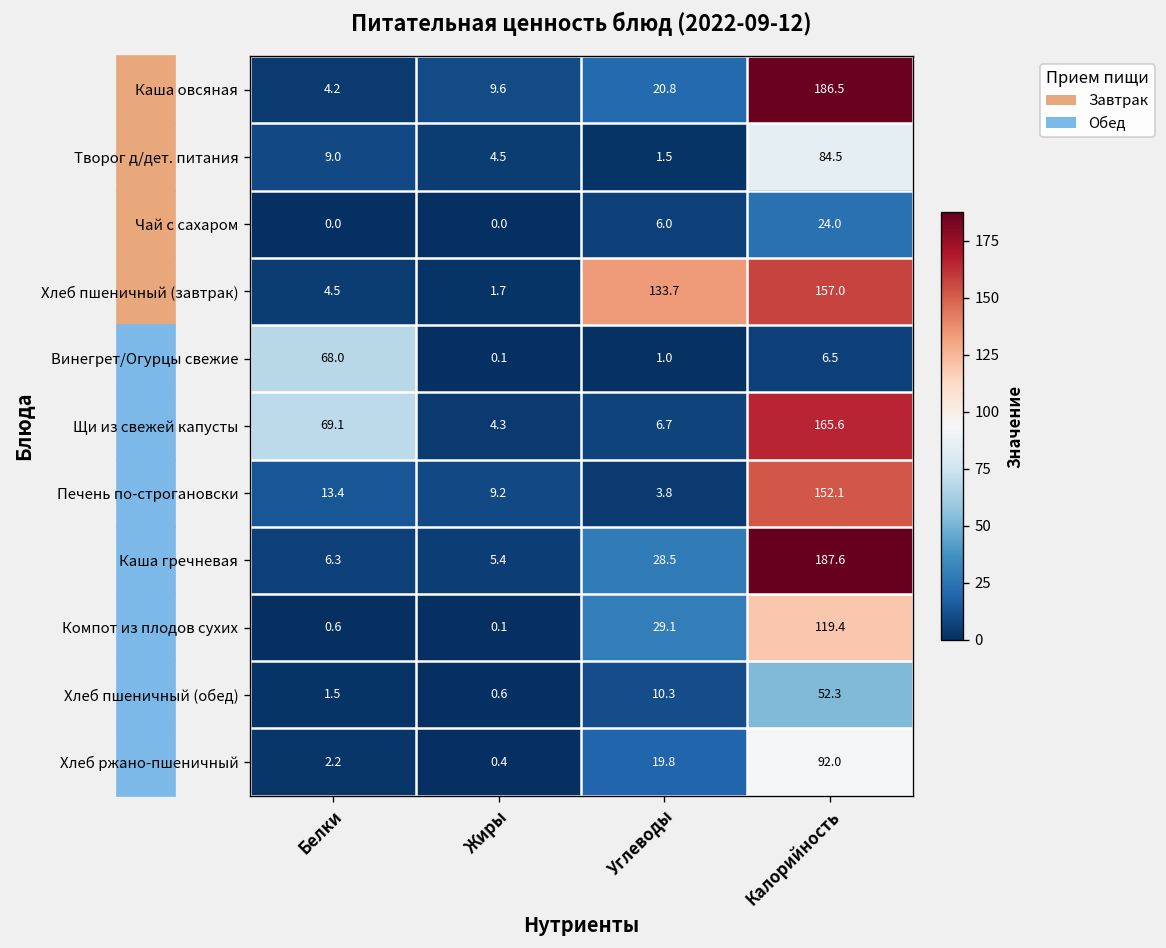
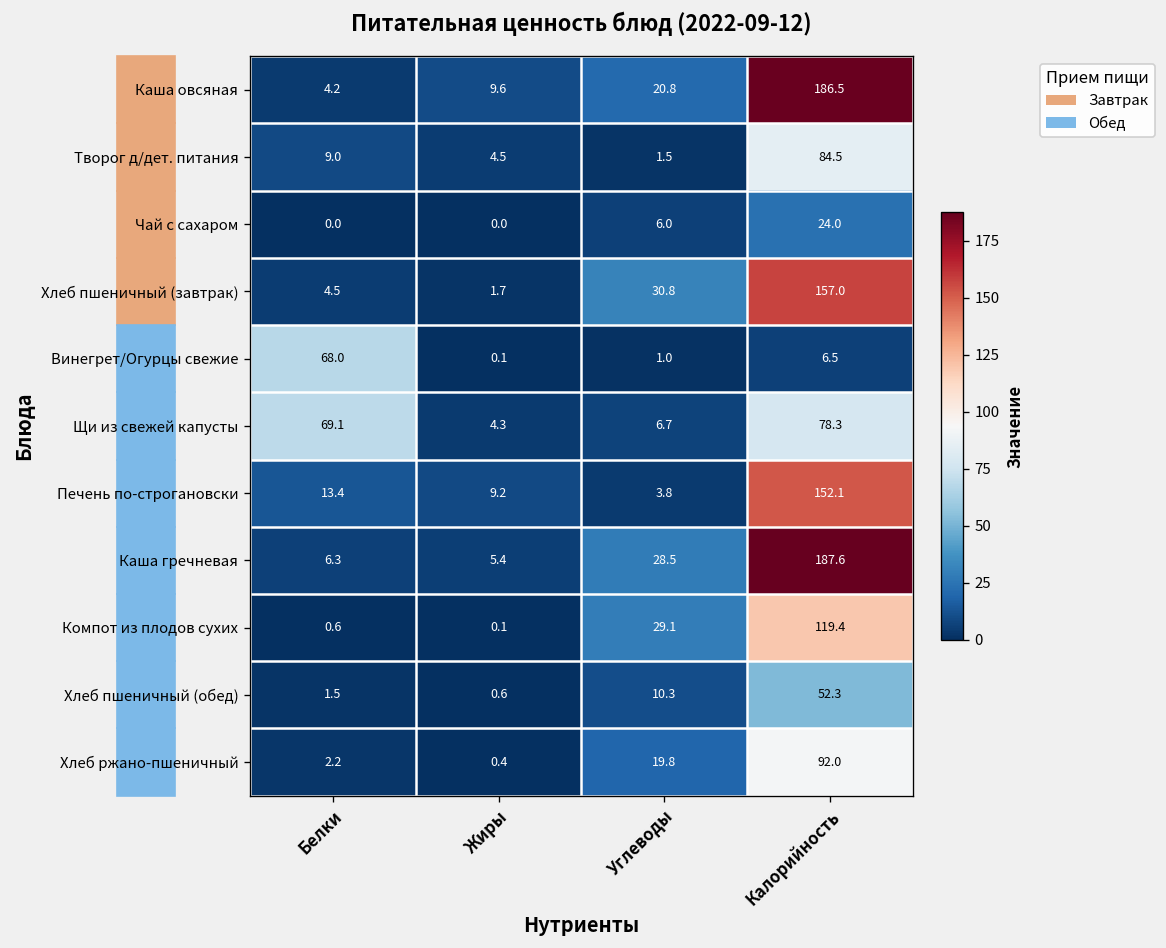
Хлеб пшеничный (завтрак), Углеводы: 133.7 -> 30.8
Щи из свежей капусты, Калорийность: 165.6 -> 78.3
